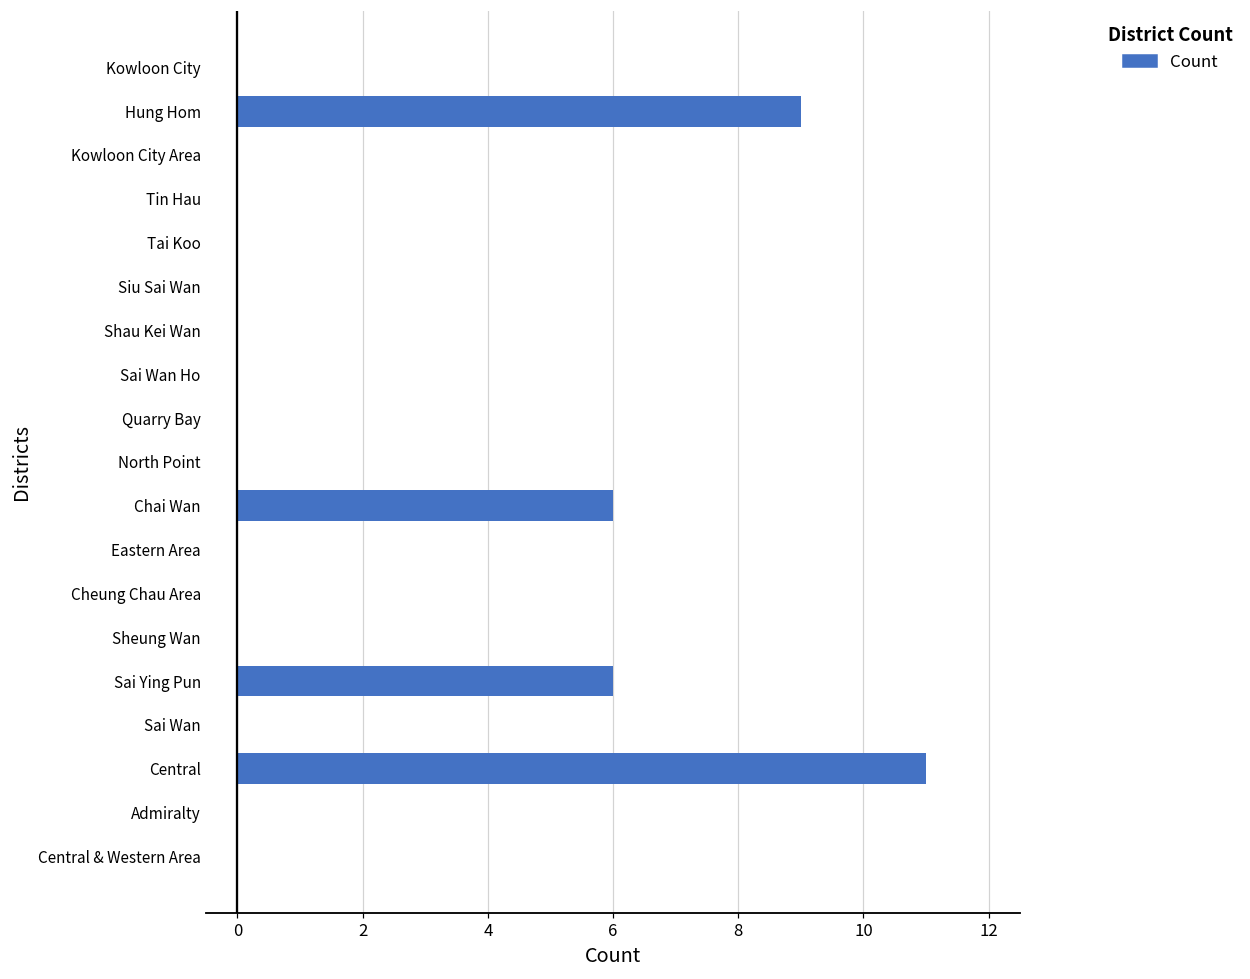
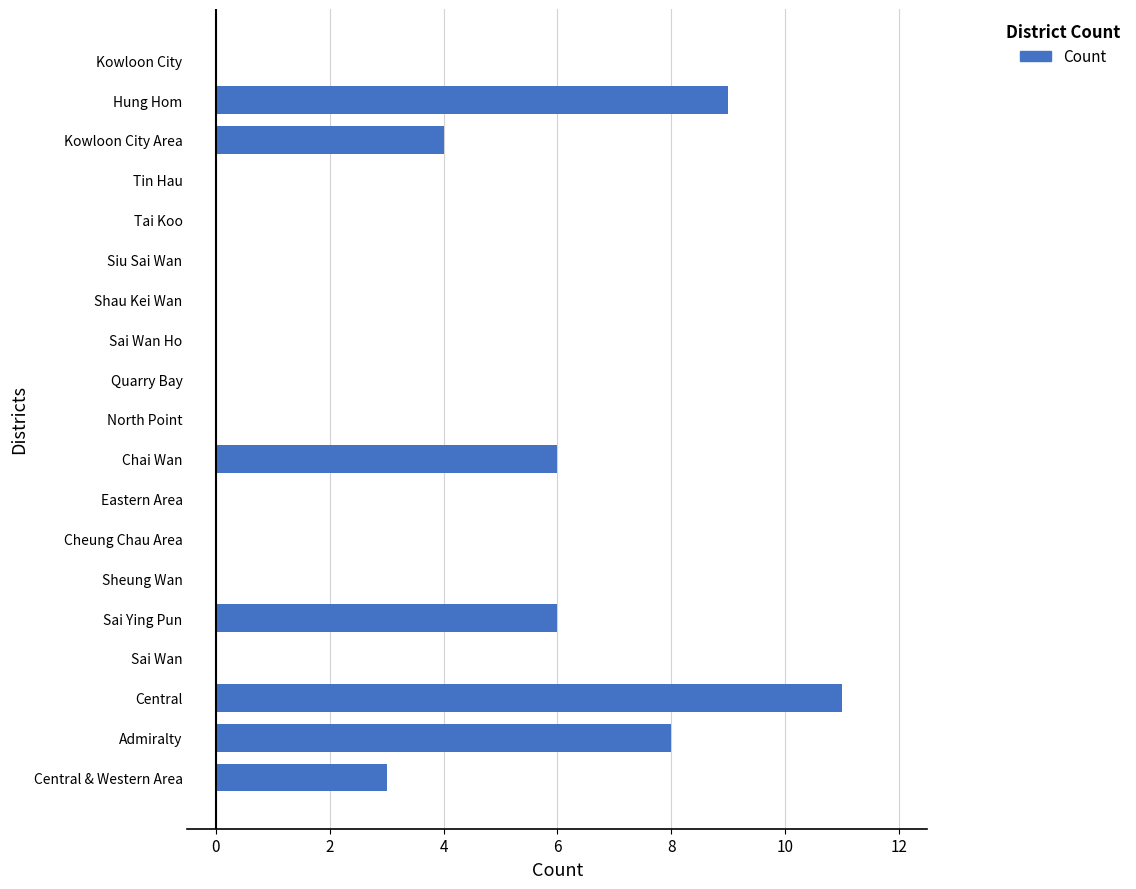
Kowloon City Area: 0 -> 4
Admiralty: 0 -> 8
Central & Western Area: 0 -> 3
